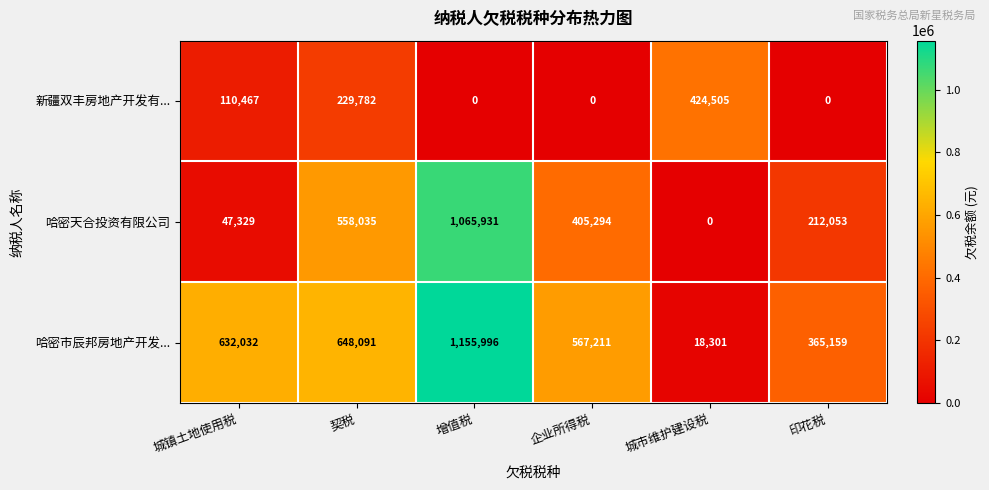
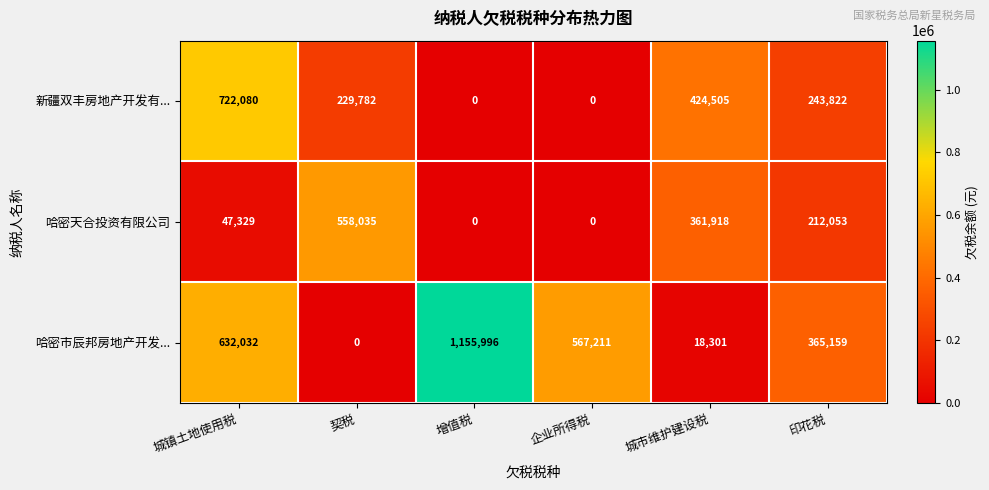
新疆双丰房地产开发有..., 城镇土地使用税: 110,467 -> 722,080
新疆双丰房地产开发有..., 印花税: 0 -> 243,822
哈密天合投资有限公司, 增值税: 1,065,931 -> 0
哈密天合投资有限公司, 企业所得税: 405,294 -> 0
哈密天合投资有限公司, 城市维护建设税: 0 -> 361,918
哈密市辰邦房地产开发..., 契税: 648,091 -> 0
